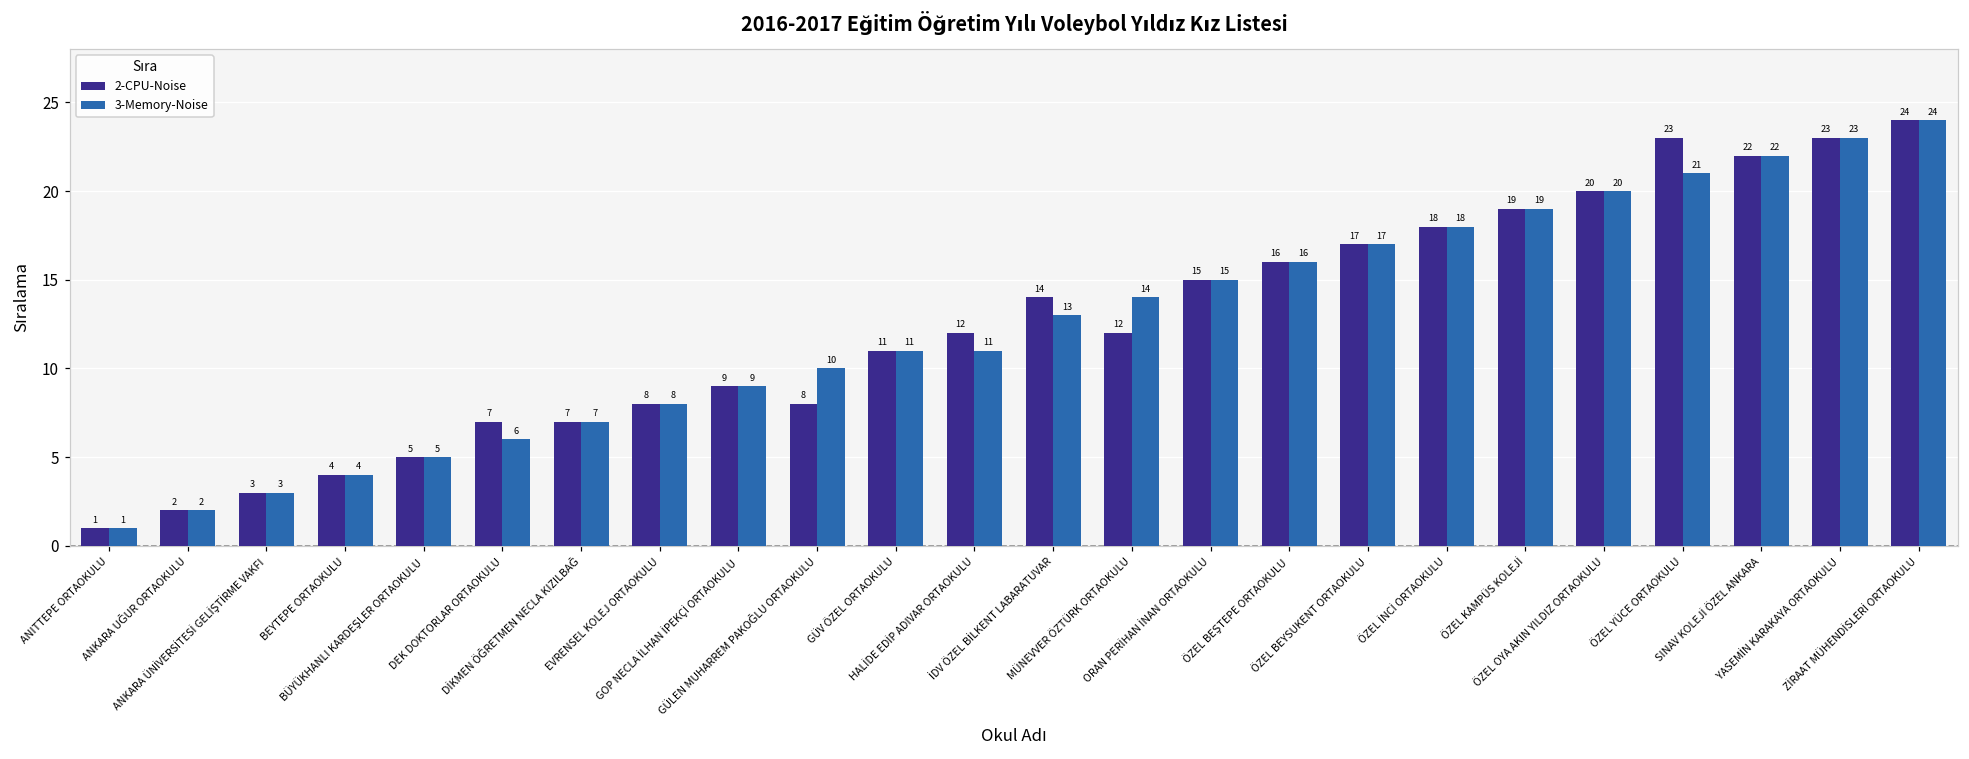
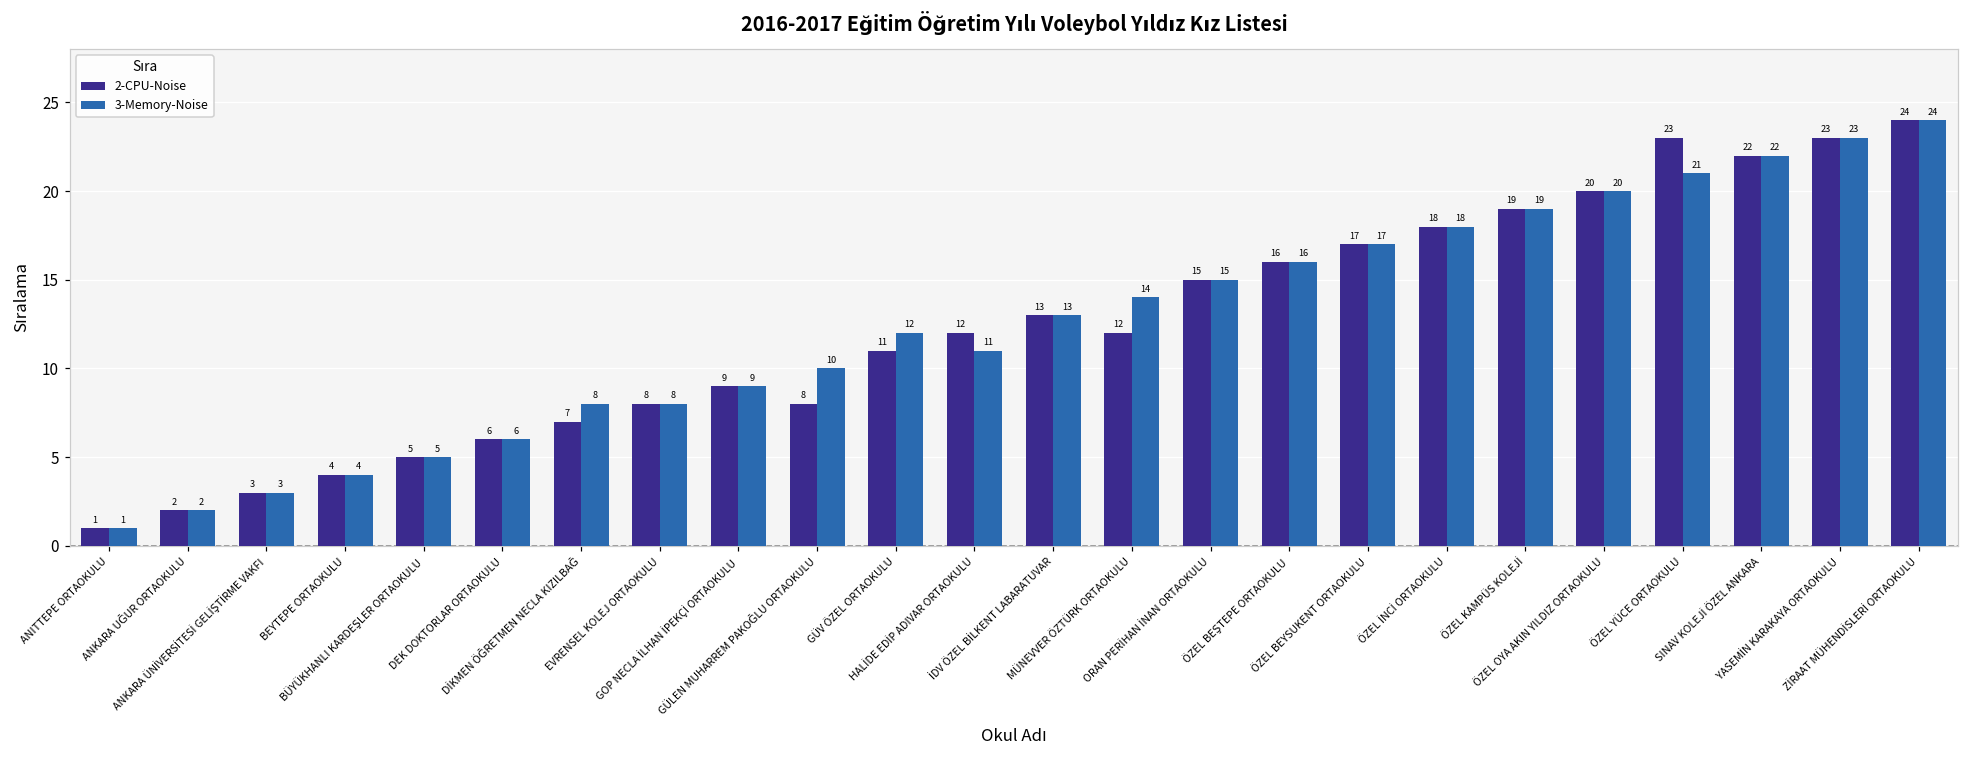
2-CPU-Noise, DEK DOKTORLAR ORTAOKULU: 7 -> 6
3-Memory-Noise, DİKMEN ÖĞRETMEN NECLA KIZILBAĞ: 7 -> 8
3-Memory-Noise, GÜV ÖZEL ORTAOKULU: 11 -> 12
2-CPU-Noise, İDV ÖZEL BİLKENT LABARATUVAR: 14 -> 13
